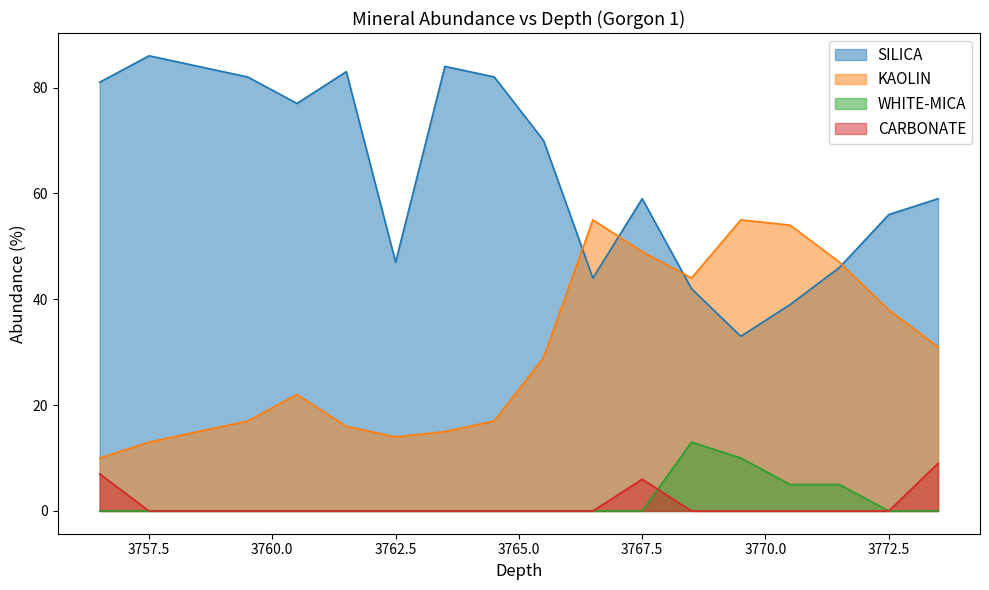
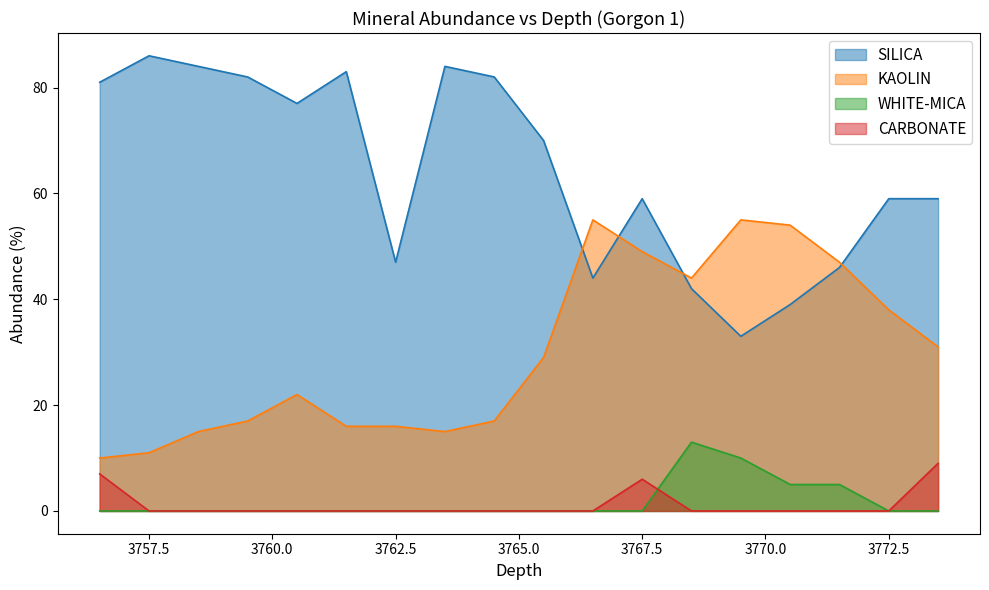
KAOLIN, 3757.5: 13 -> 11
KAOLIN, 3762.5: 14 -> 16
SILICA, 3772.5: 56 -> 59
